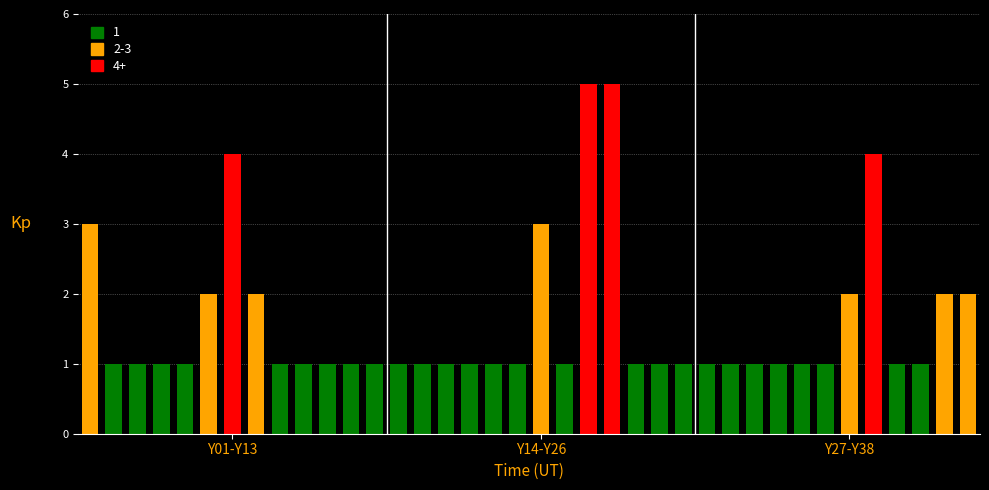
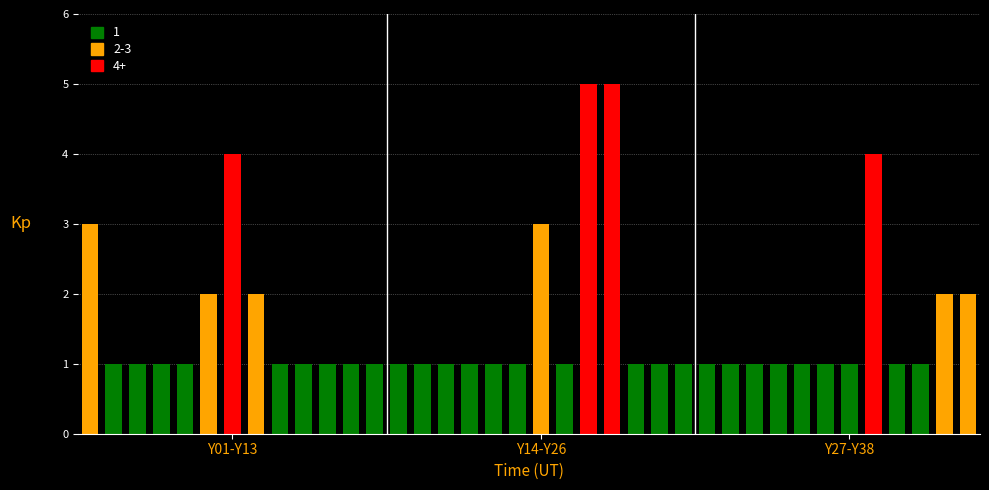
Y27-Y38: 2 -> 1
